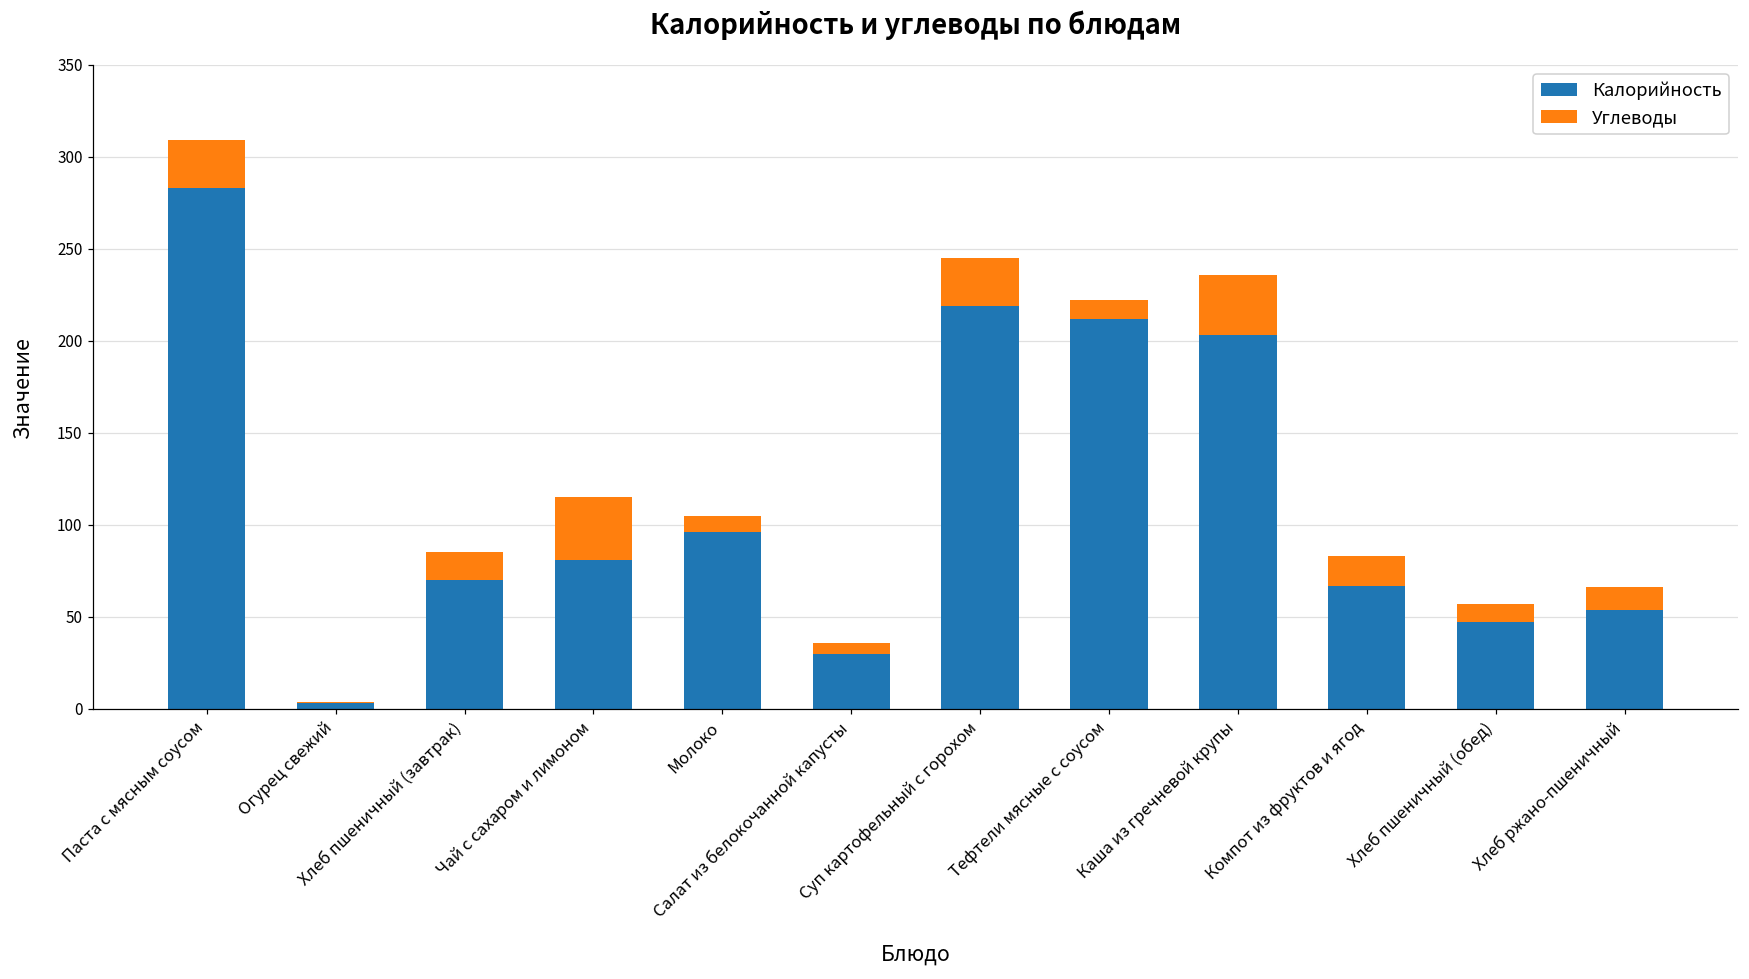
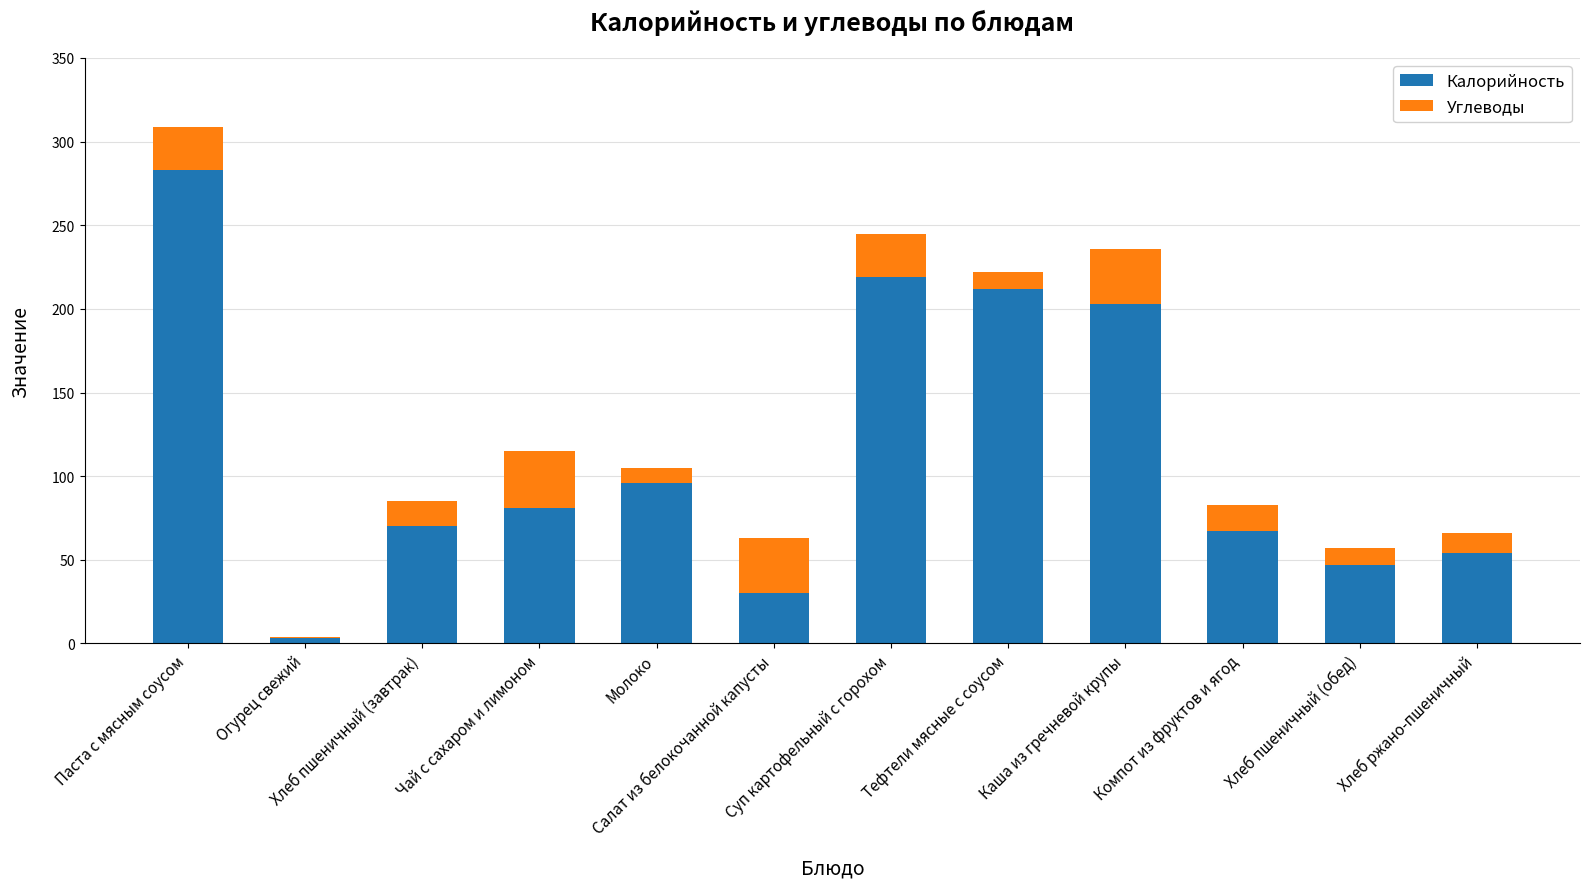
Углеводы, Салат из белокочанной капусты: 6 -> 33
